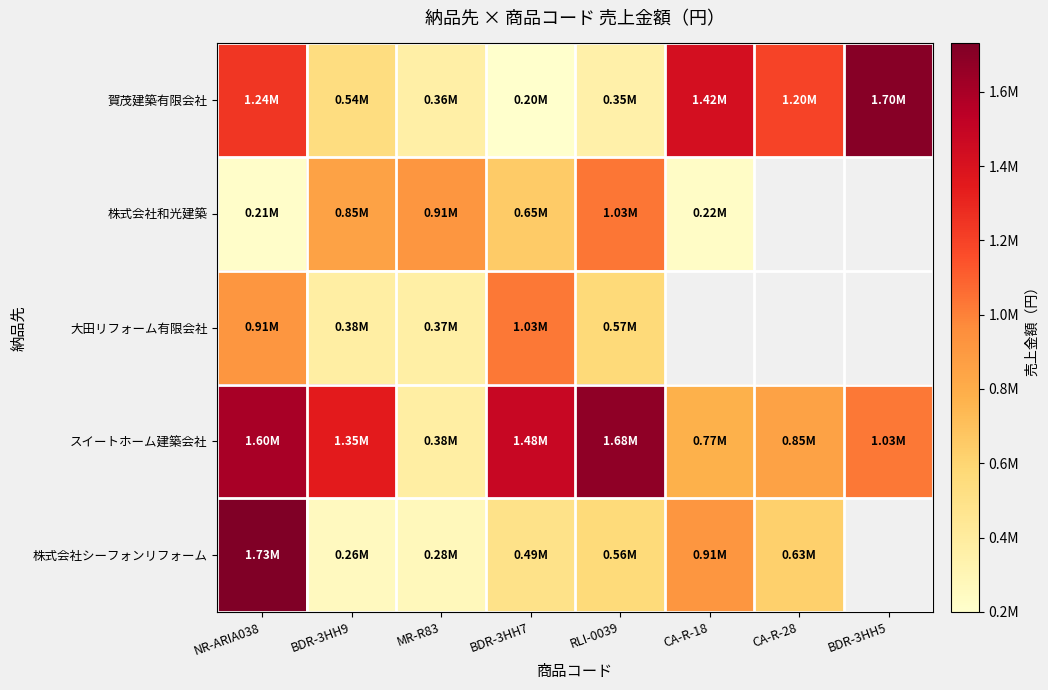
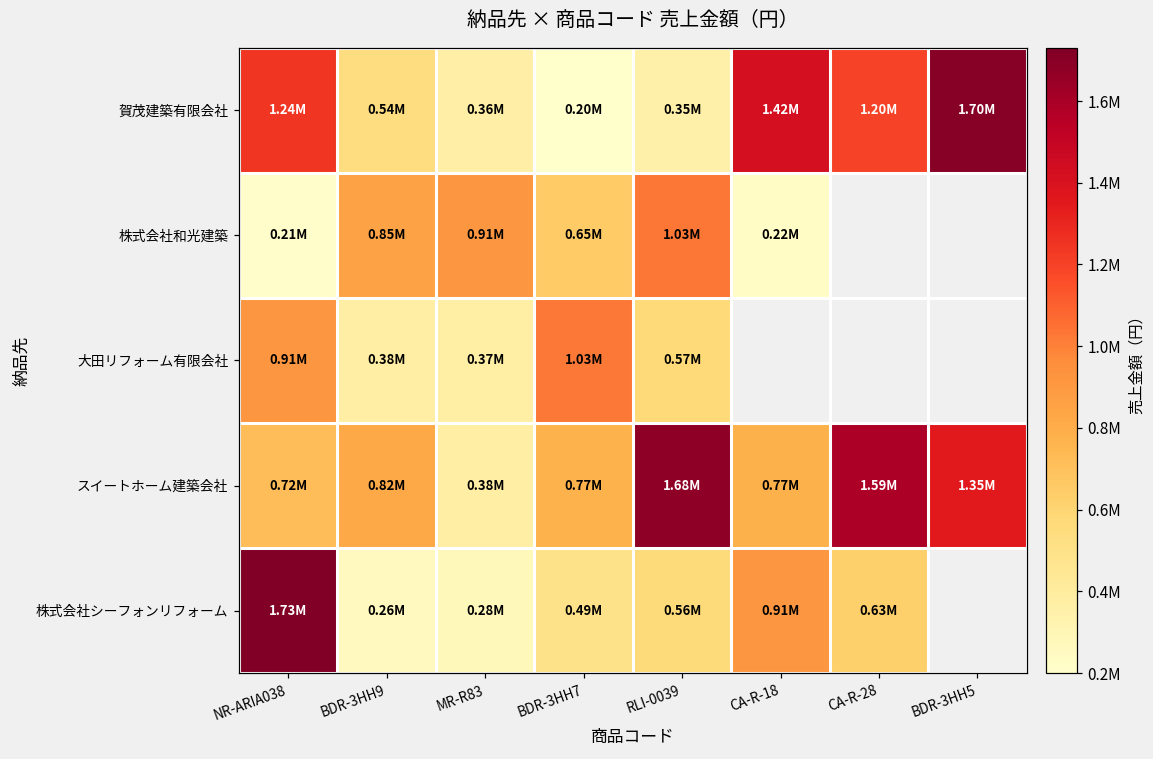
スイートホーム建築会社, NR-ARIA038: 1.60M -> 0.72M
スイートホーム建築会社, BDR-3HH9: 1.35M -> 0.82M
スイートホーム建築会社, BDR-3HH7: 1.48M -> 0.77M
スイートホーム建築会社, CA-R-28: 0.85M -> 1.59M
スイートホーム建築会社, BDR-3HH5: 1.03M -> 1.35M
